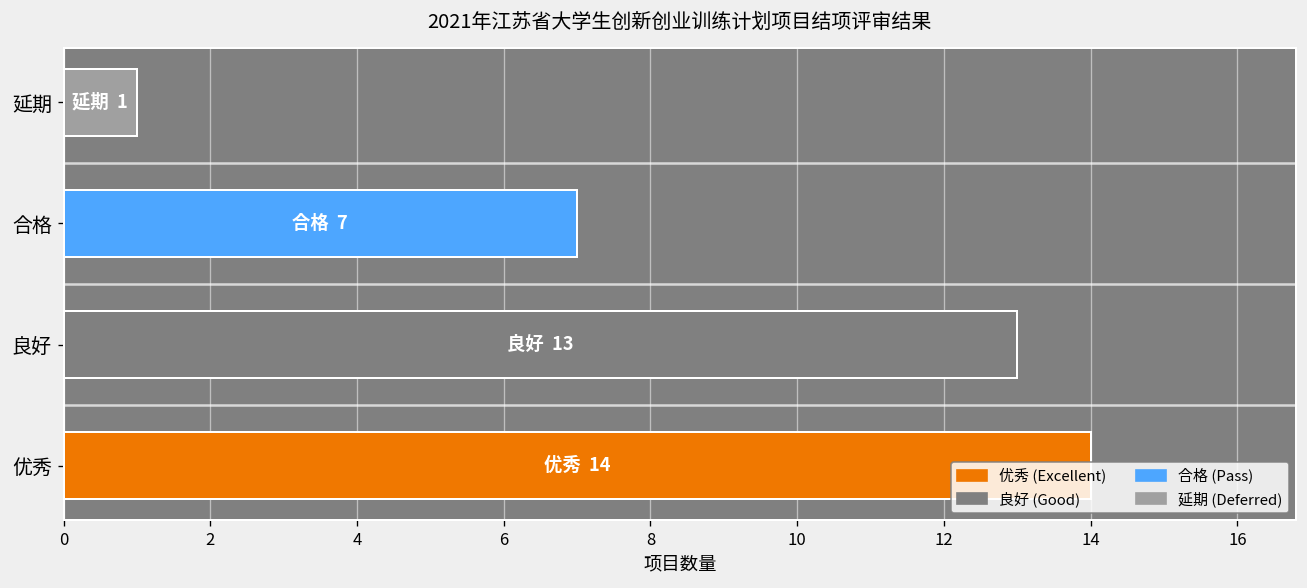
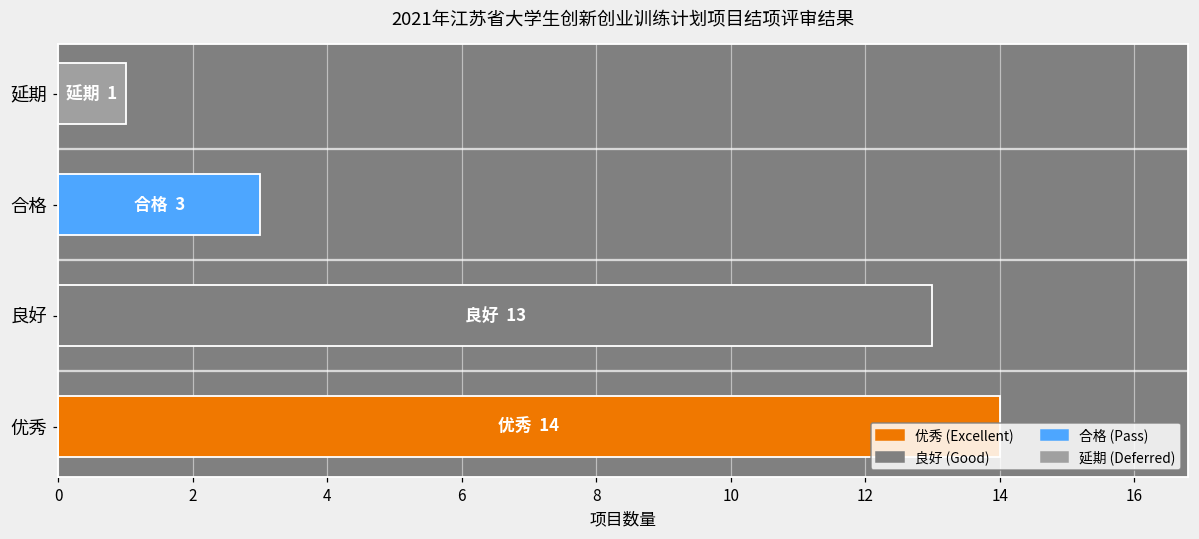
合格: 7 -> 3
